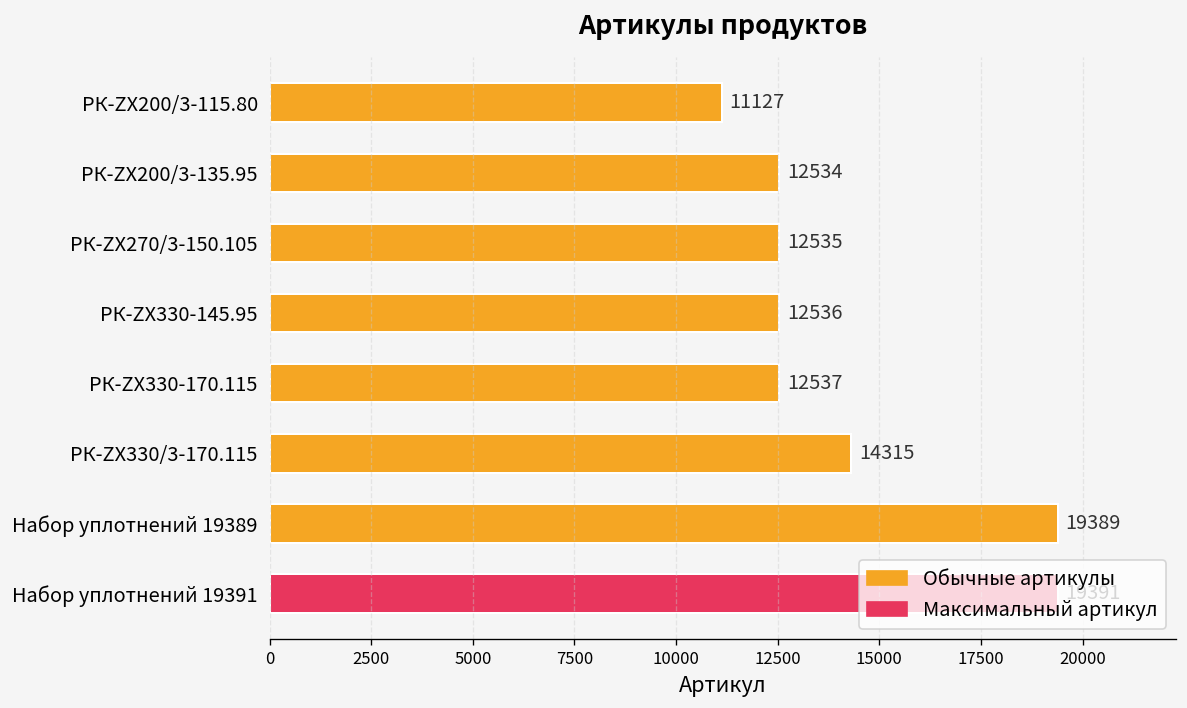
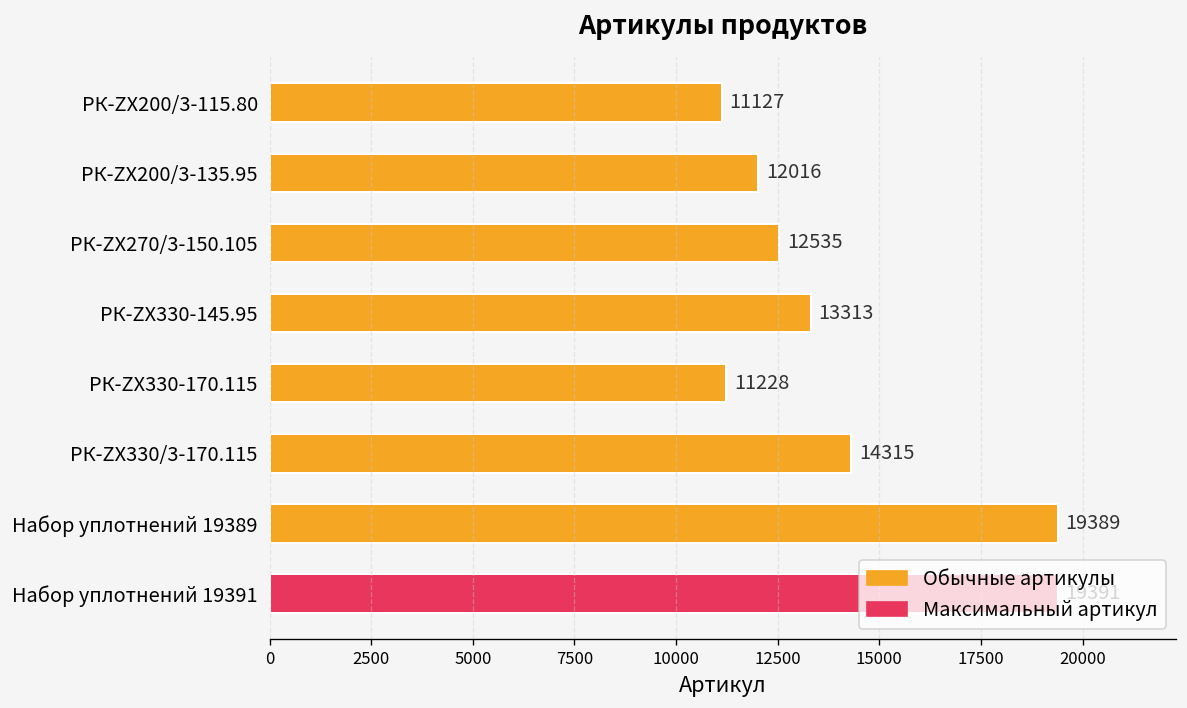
РК-ZX200/3-135.95: 12534 -> 12016
РК-ZX330-145.95: 12536 -> 13313
РК-ZX330-170.115: 12537 -> 11228
